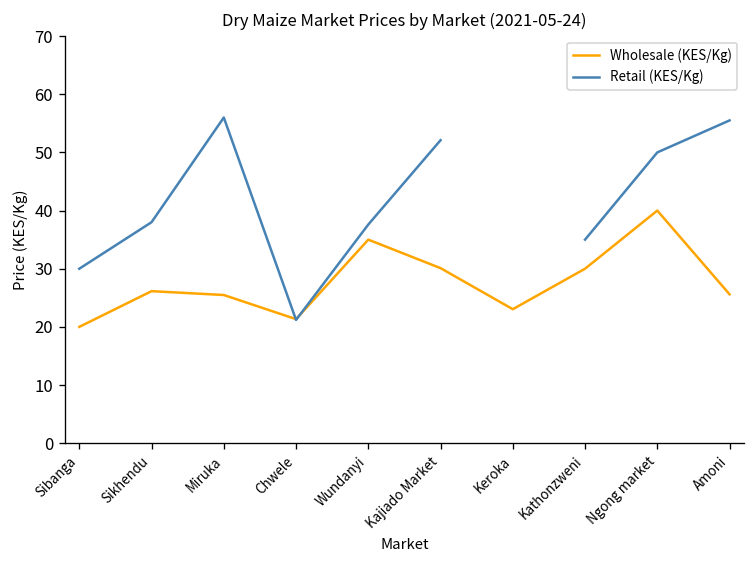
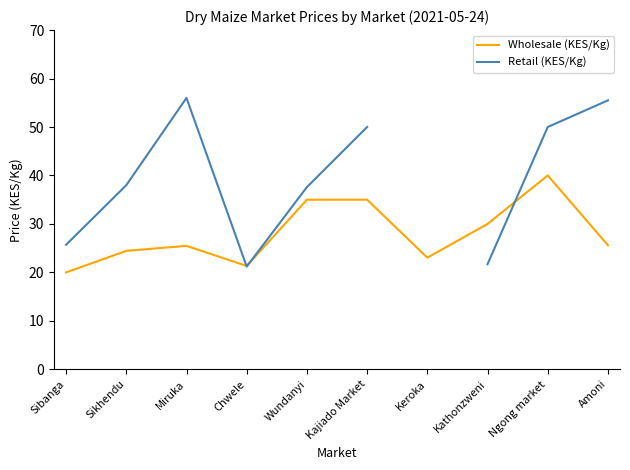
Retail (KES/Kg), Sibanga: 30 -> 26
Wholesale (KES/Kg), Sikhendu: 26 -> 24
Wholesale (KES/Kg), Kajiado Market: 30 -> 35
Retail (KES/Kg), Kajiado Market: 52 -> 50
Retail (KES/Kg), Kathonzweni: 35 -> 22
